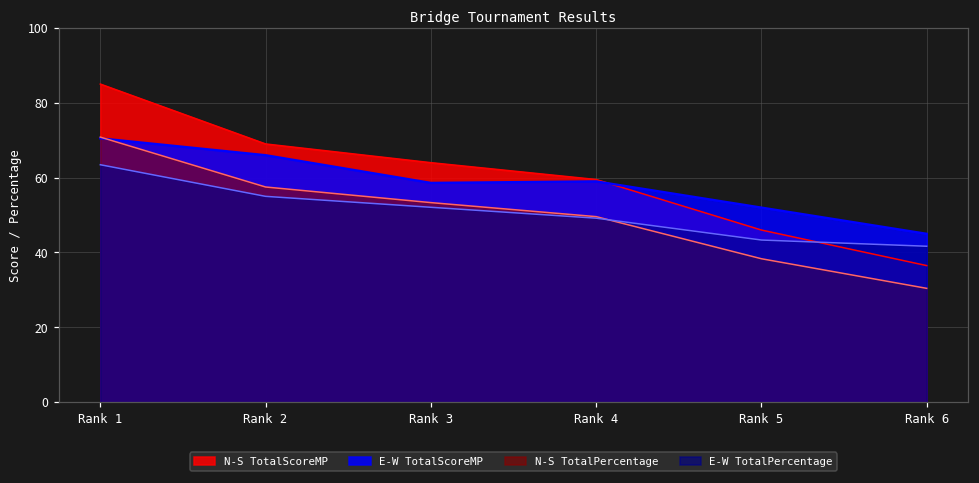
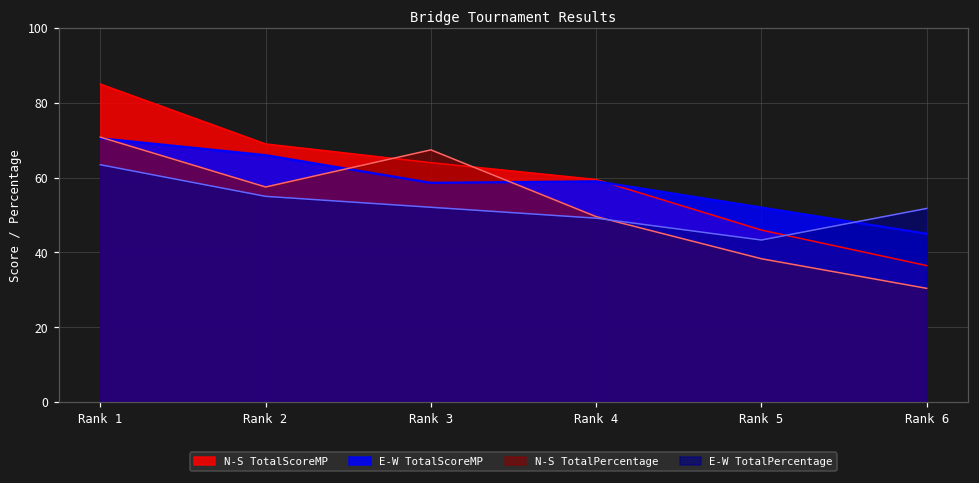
N-S TotalPercentage, Rank 3: 53 -> 67
E-W TotalPercentage, Rank 6: 42 -> 52
